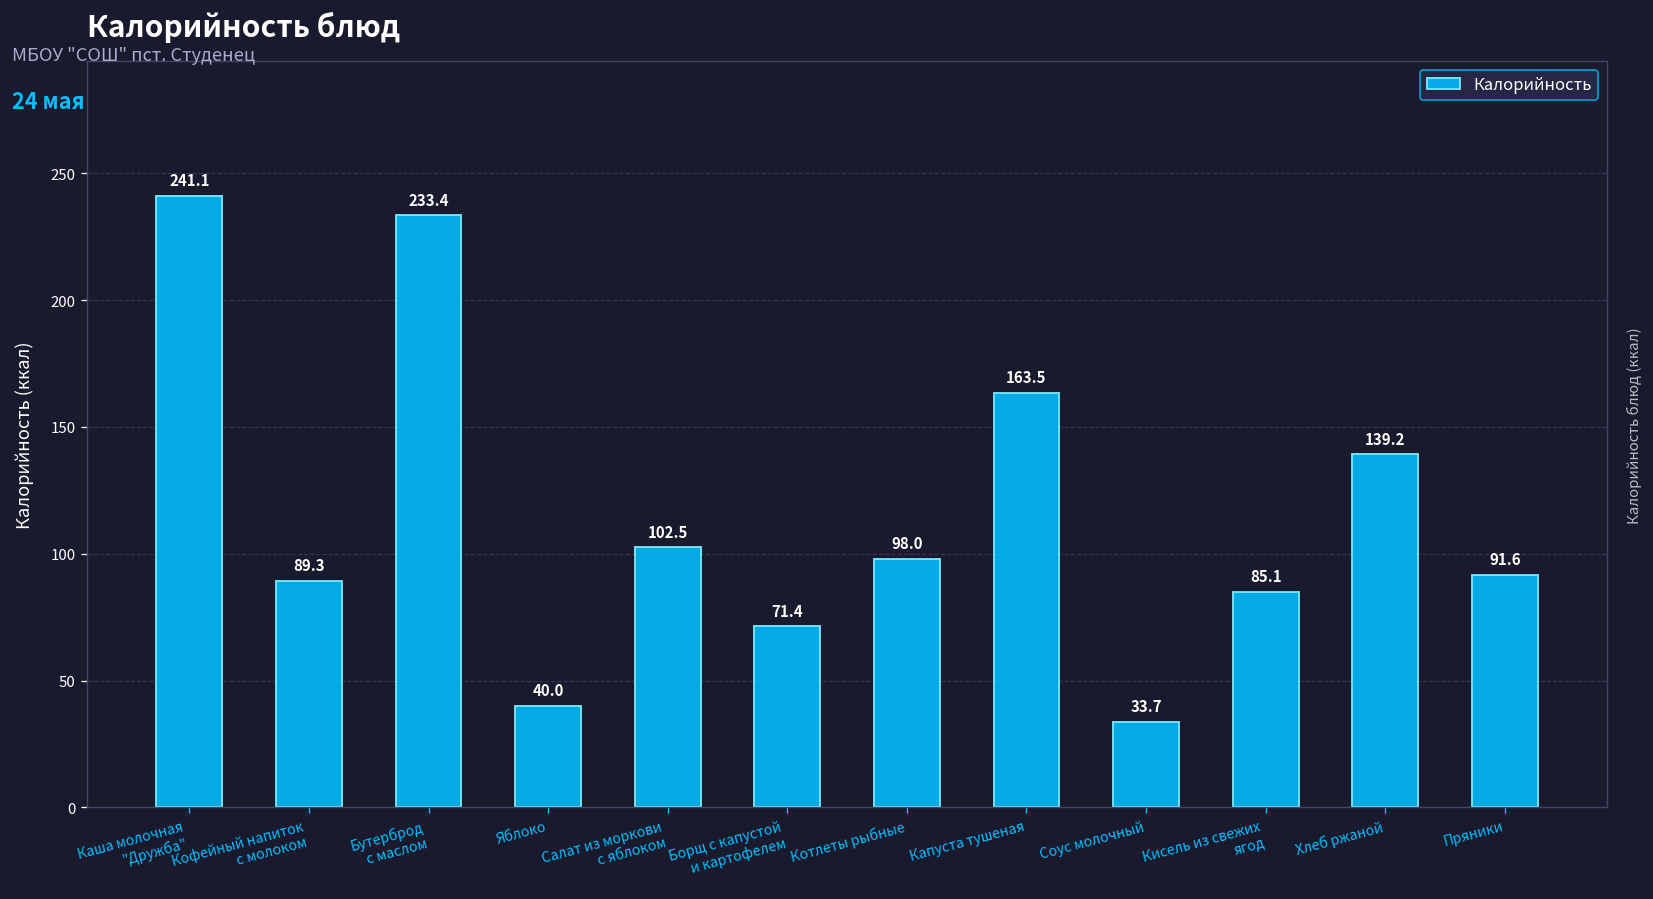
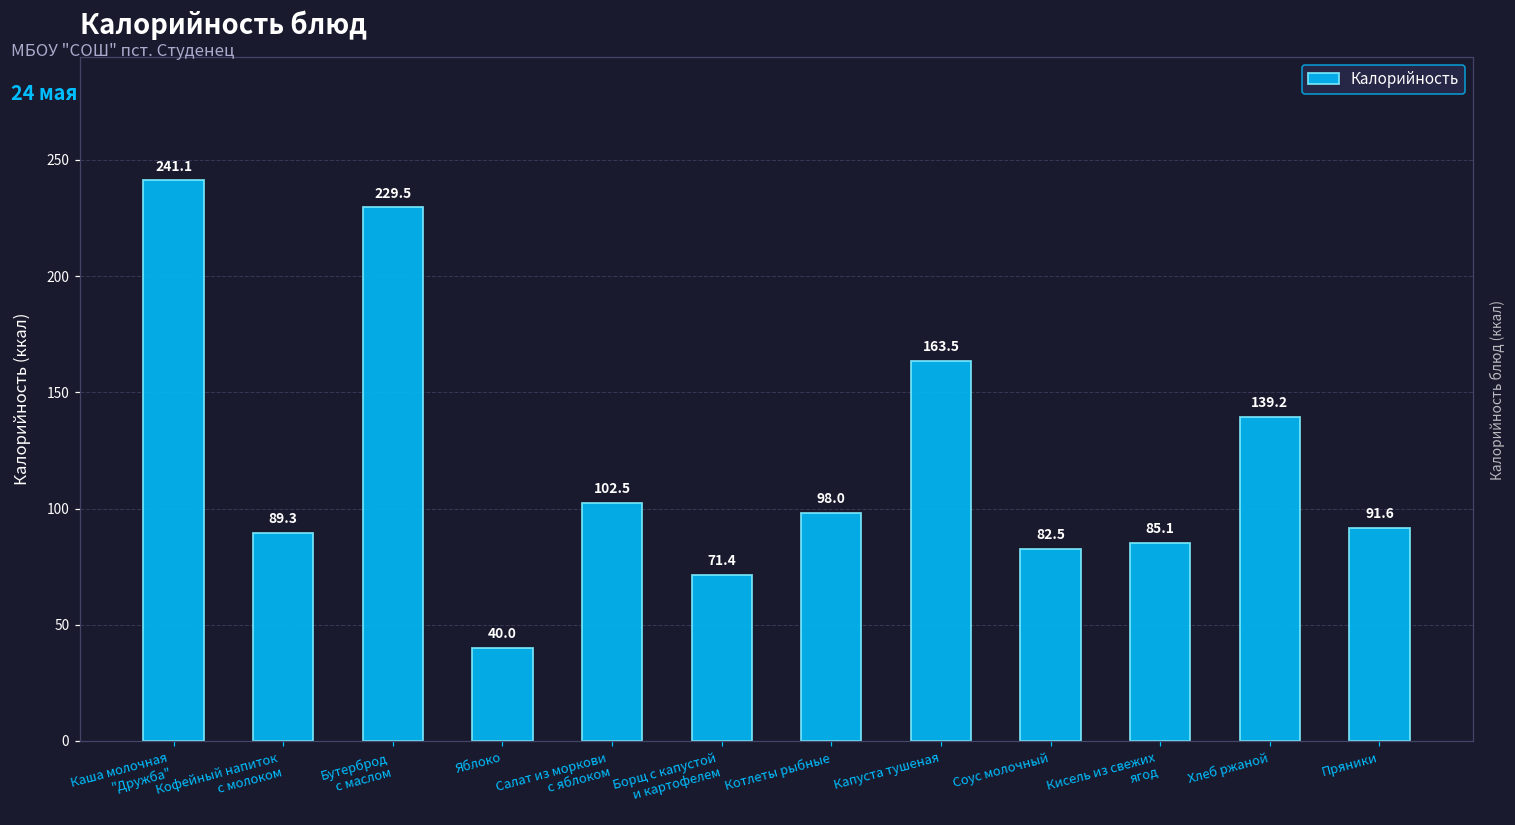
Бутерброд с маслом: 233.4 -> 229.5
Соус молочный: 33.7 -> 82.5
